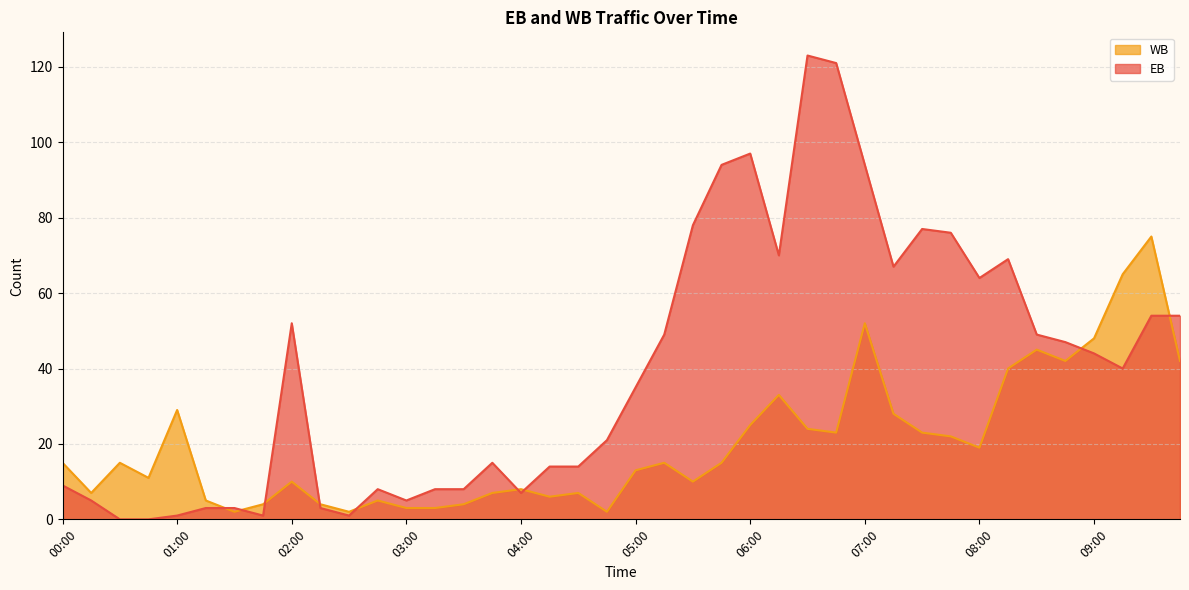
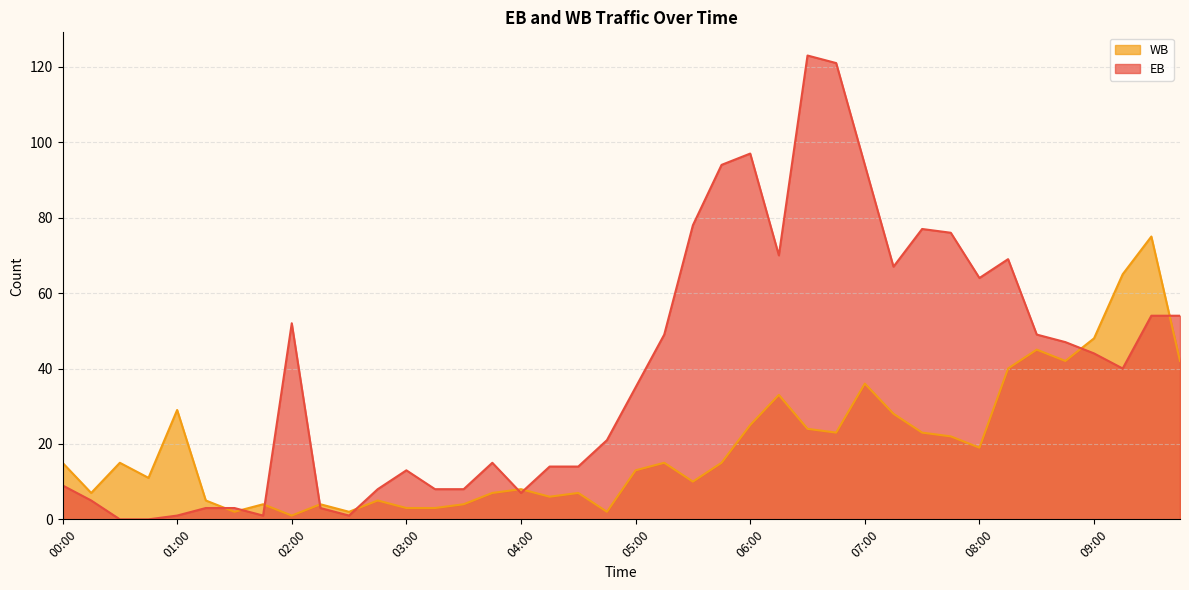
WB, 02:00: 10 -> 1
EB, 03:00: 5 -> 13
WB, 07:00: 52 -> 36
